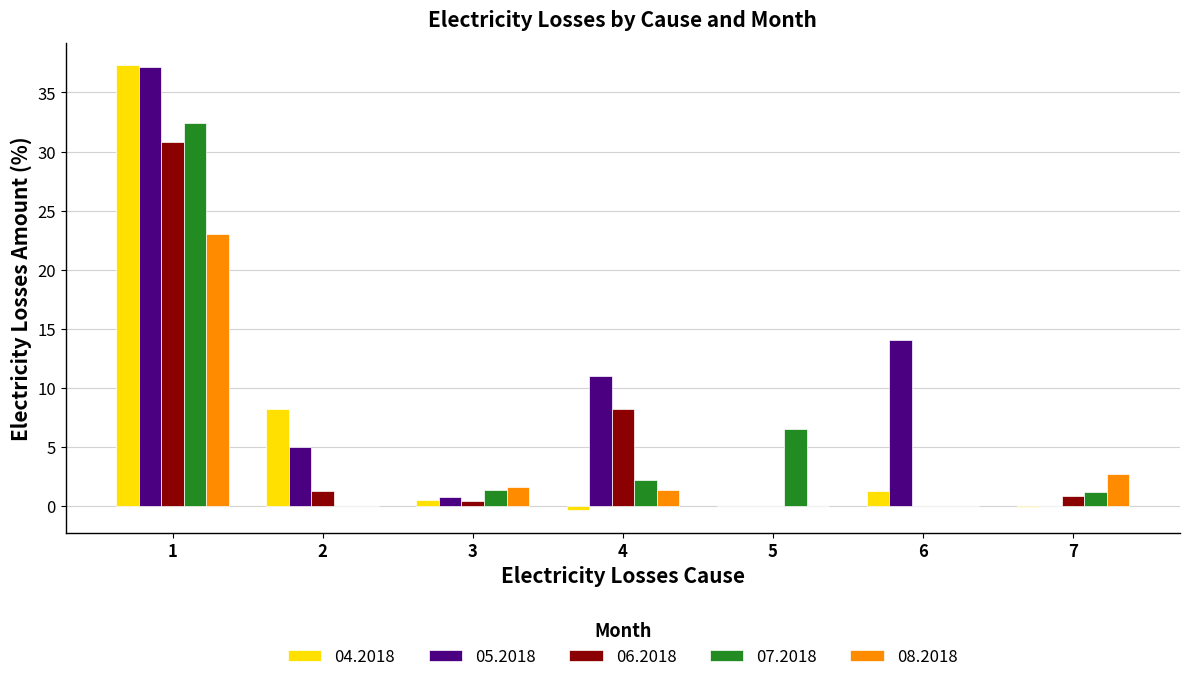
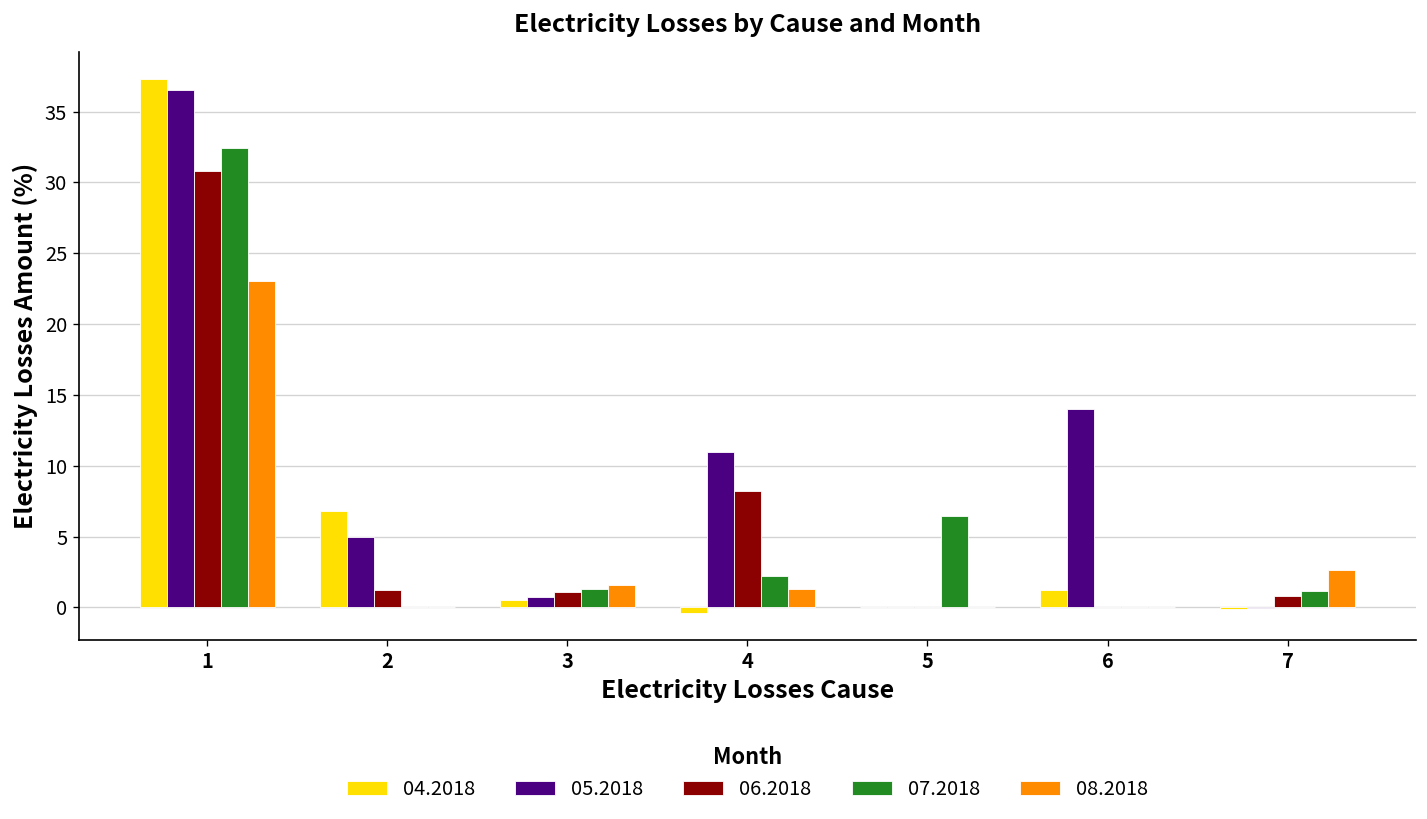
05.2018, 1: 37.2 -> 36.5
04.2018, 2: 8.2 -> 6.8
06.2018, 3: 0.4 -> 1.1
